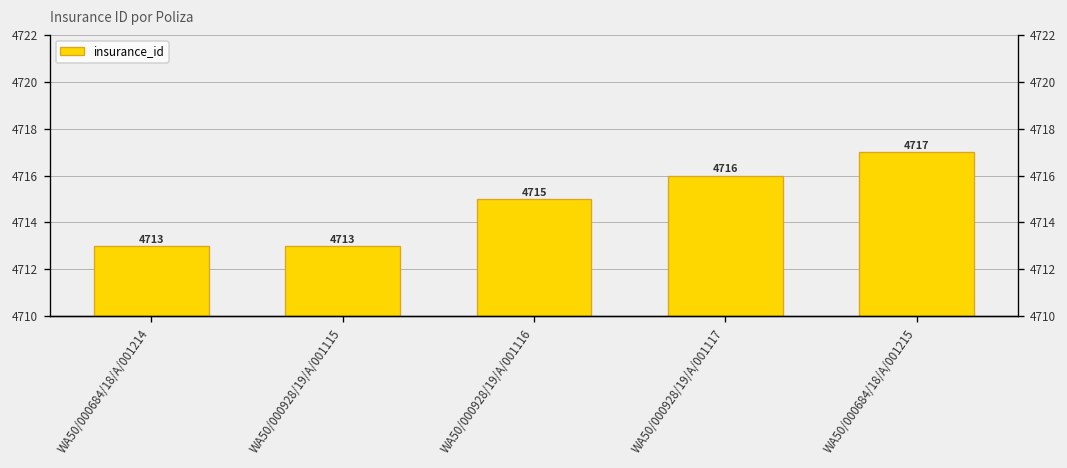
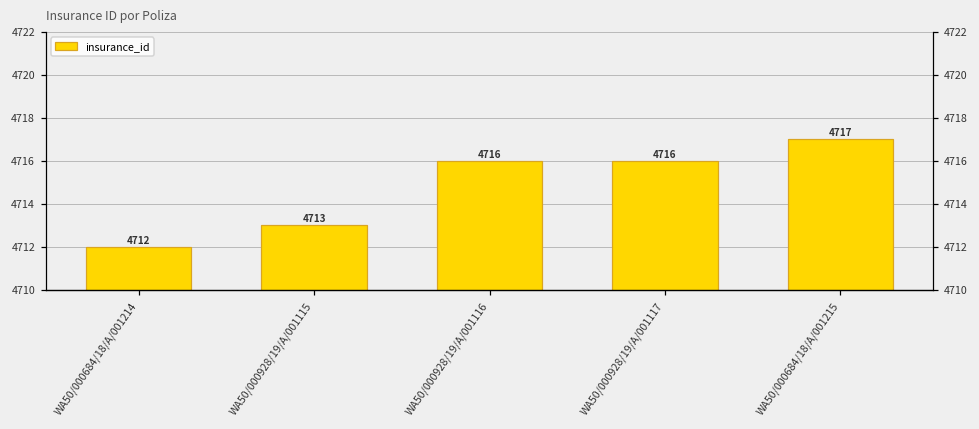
WA50/000684/18/A/001214: 4713 -> 4712
WA50/000928/19/A/001116: 4715 -> 4716
